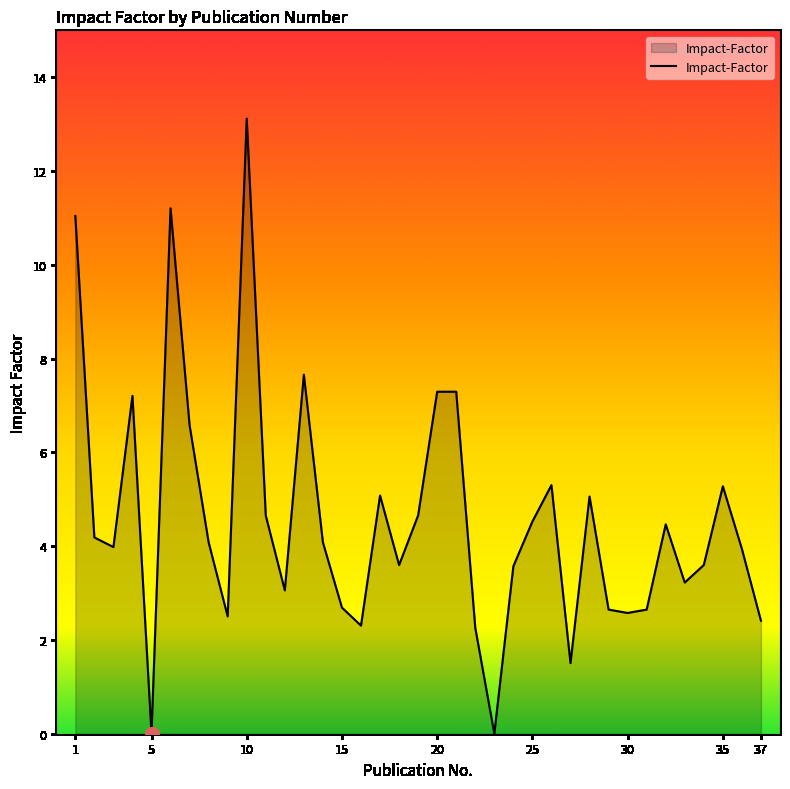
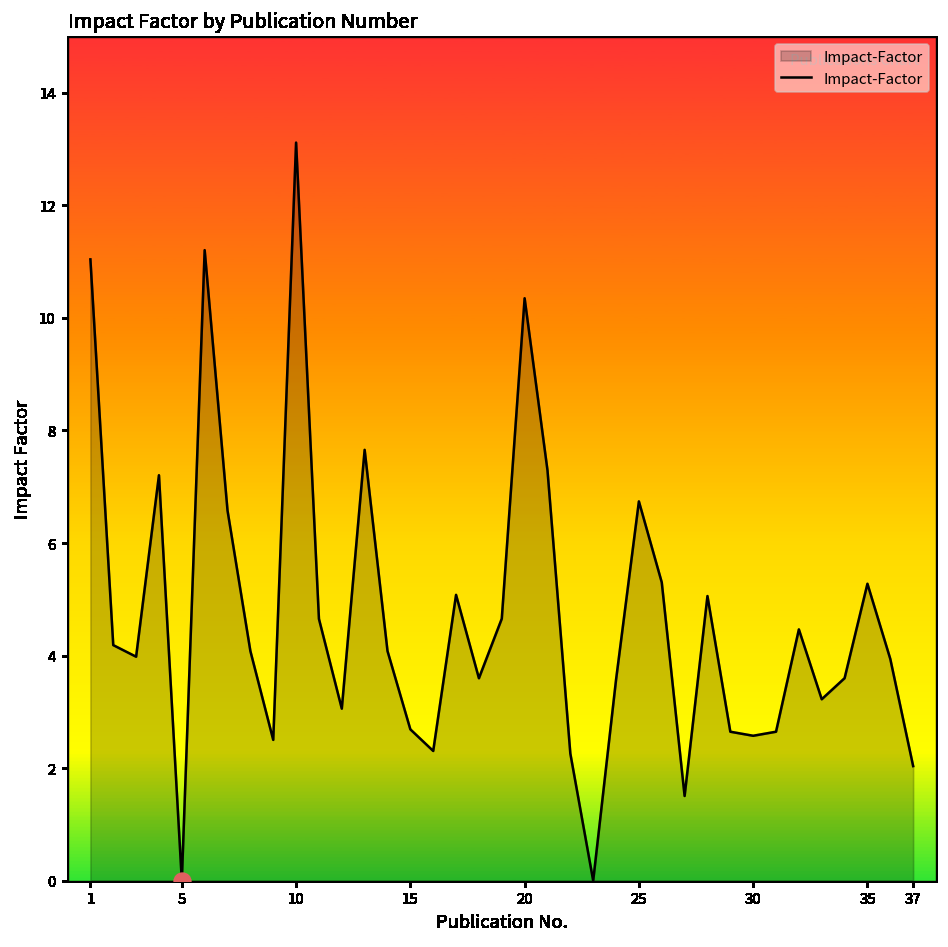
Impact-Factor, 20: 7.3 -> 10.4
Impact-Factor, 25: 4.5 -> 6.7
Impact-Factor, 37: 2.4 -> 2.0
